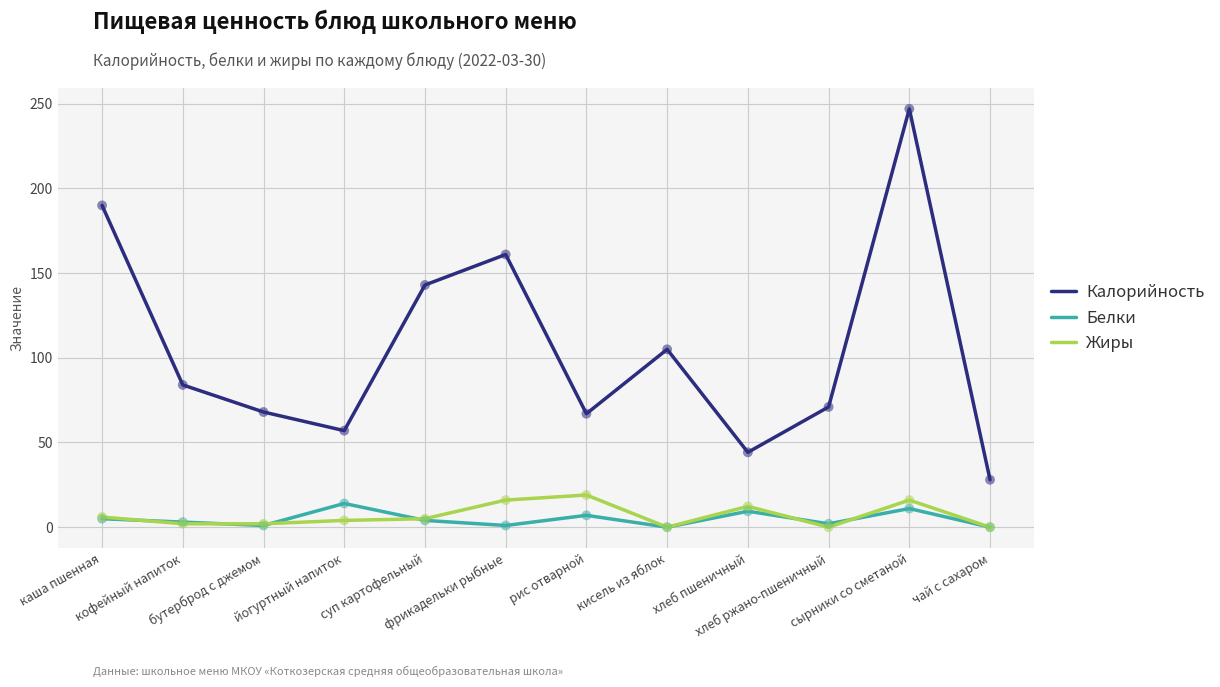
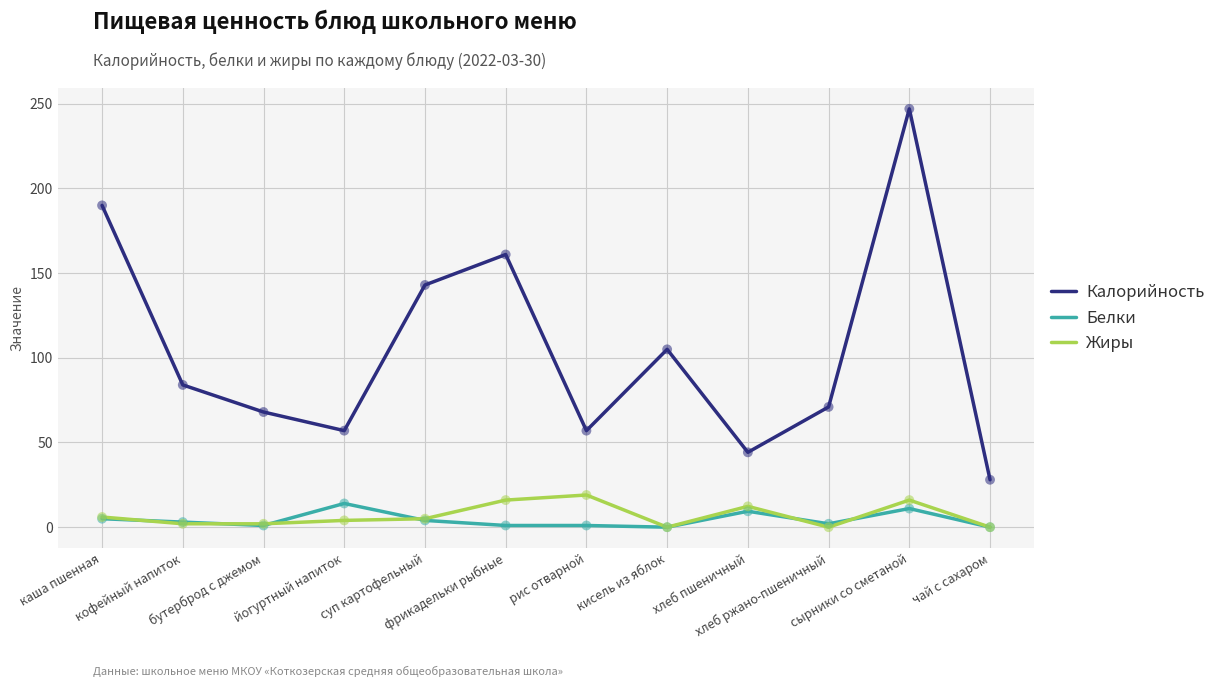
Калорийность, рис отварной: 67 -> 57
Белки, рис отварной: 7 -> 1
